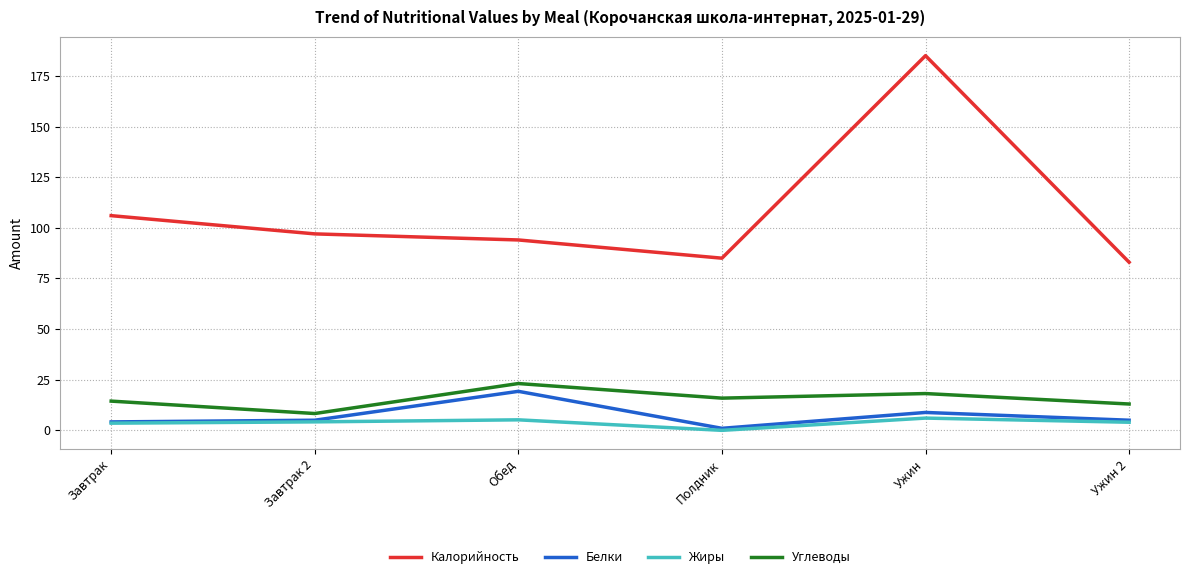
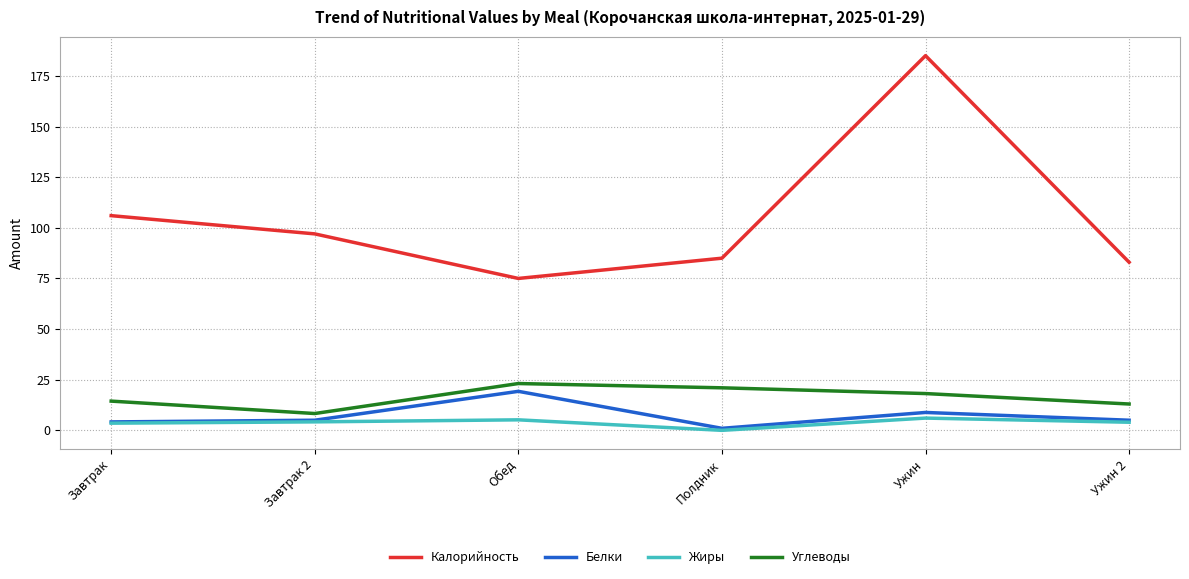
Калорийность, Обед: 94 -> 75
Углеводы, Полдник: 16 -> 21
